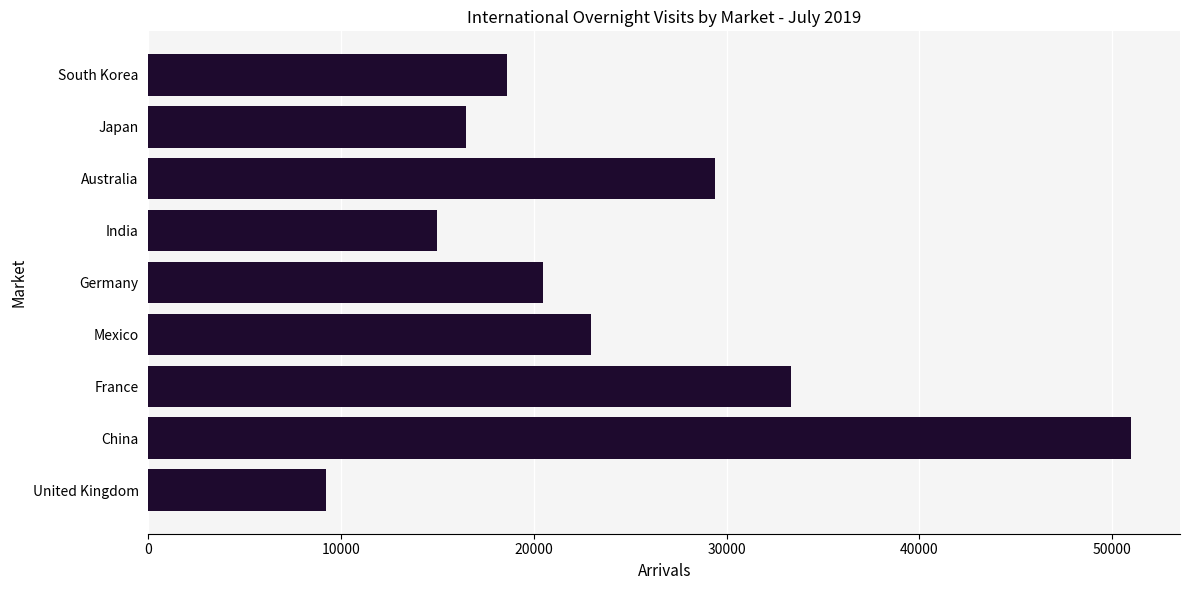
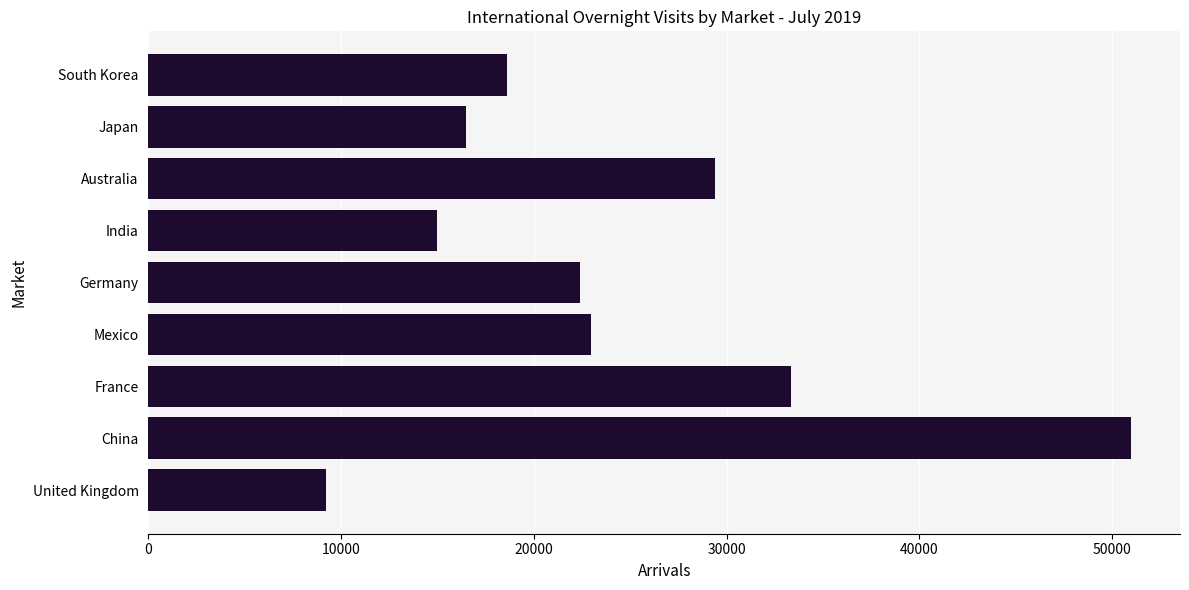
Germany: 20500 -> 22400
